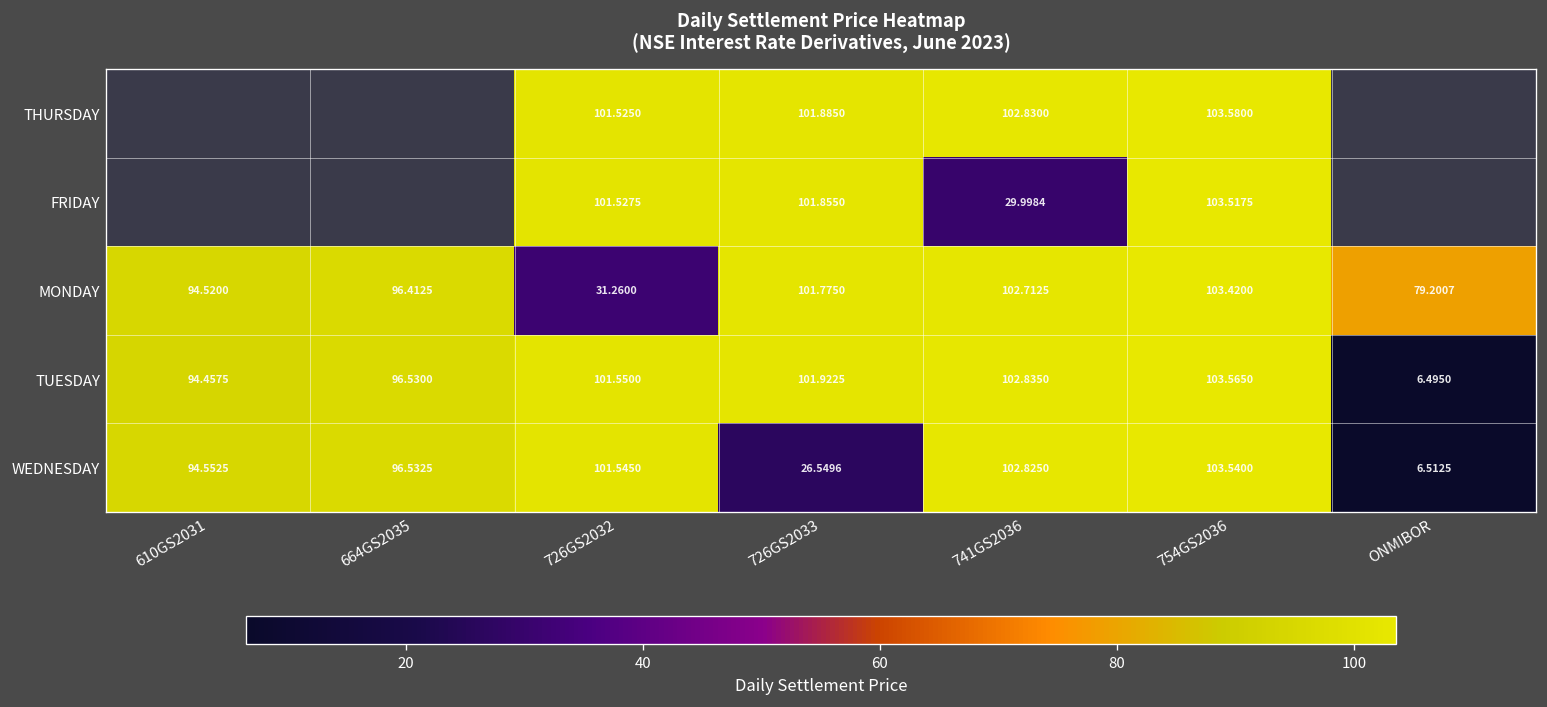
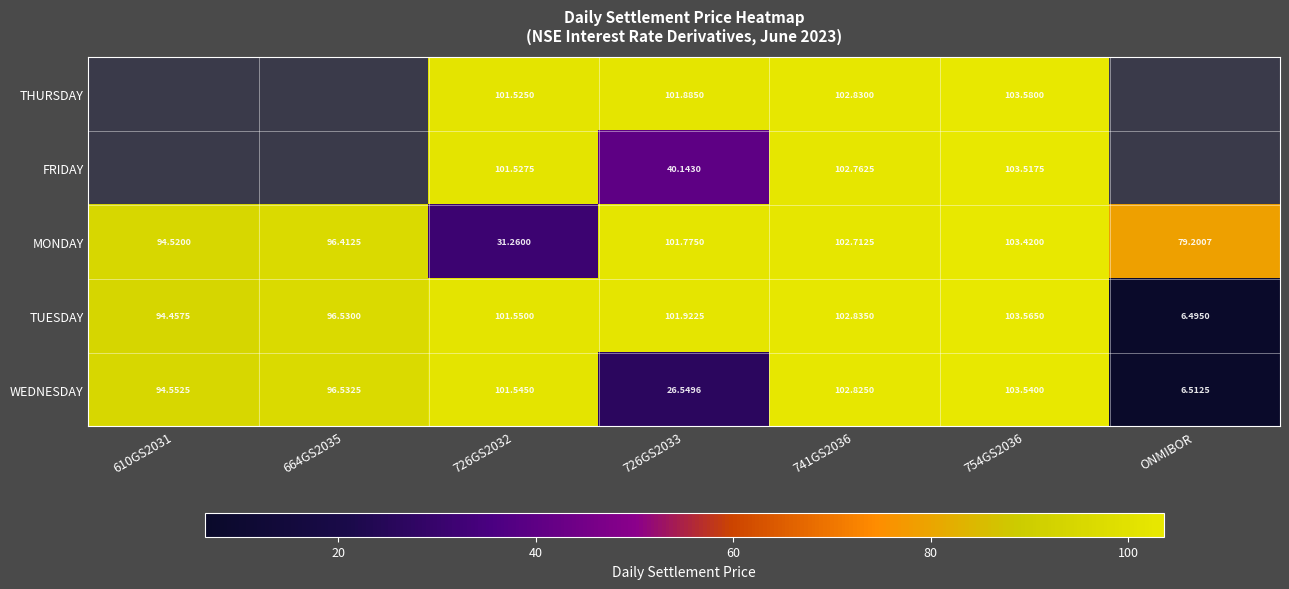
FRIDAY, 726GS2033: 101.8550 -> 40.1430
FRIDAY, 741GS2036: 29.9984 -> 102.7625
